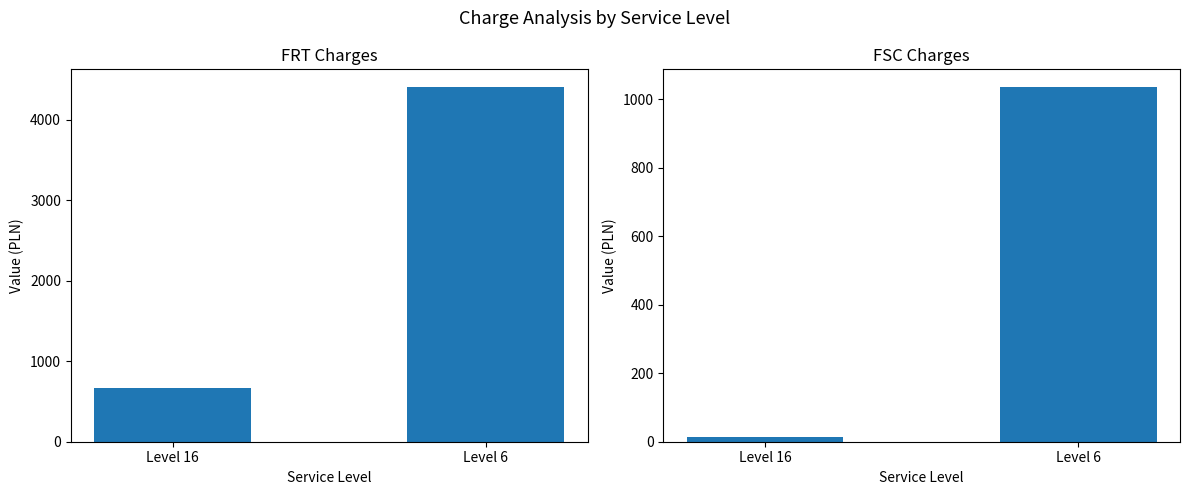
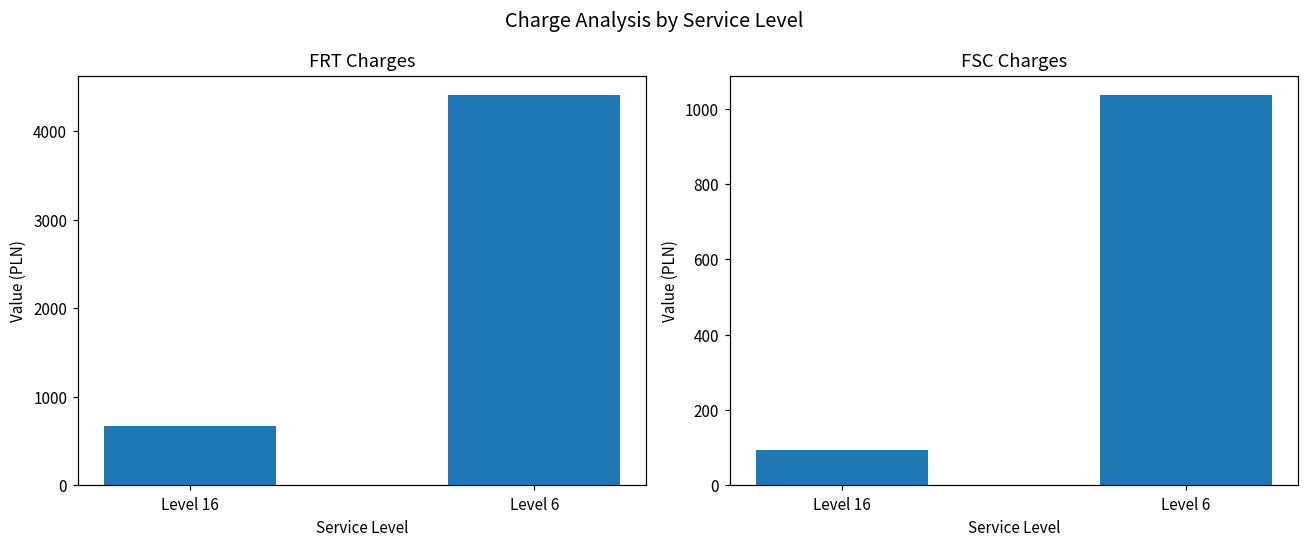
FSC Charges, Level 16: 10 -> 100
